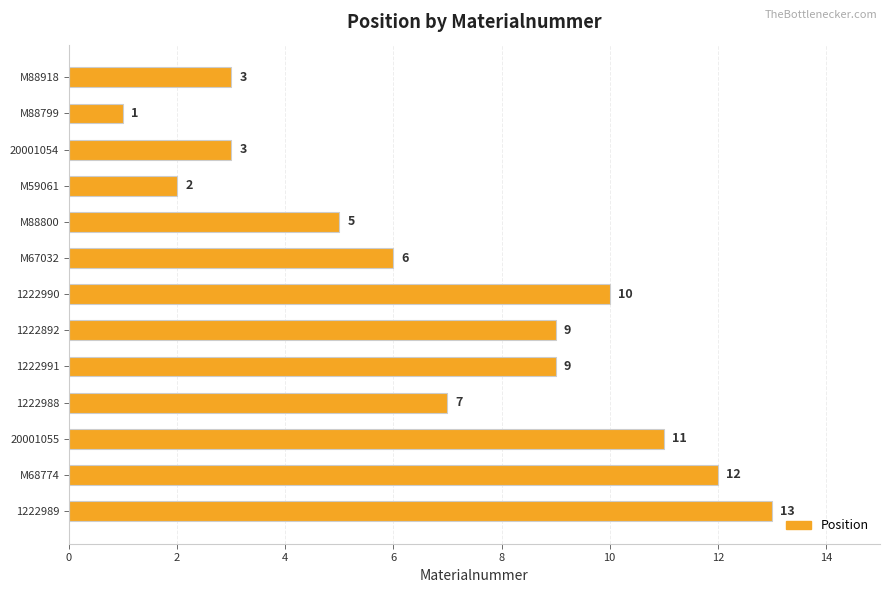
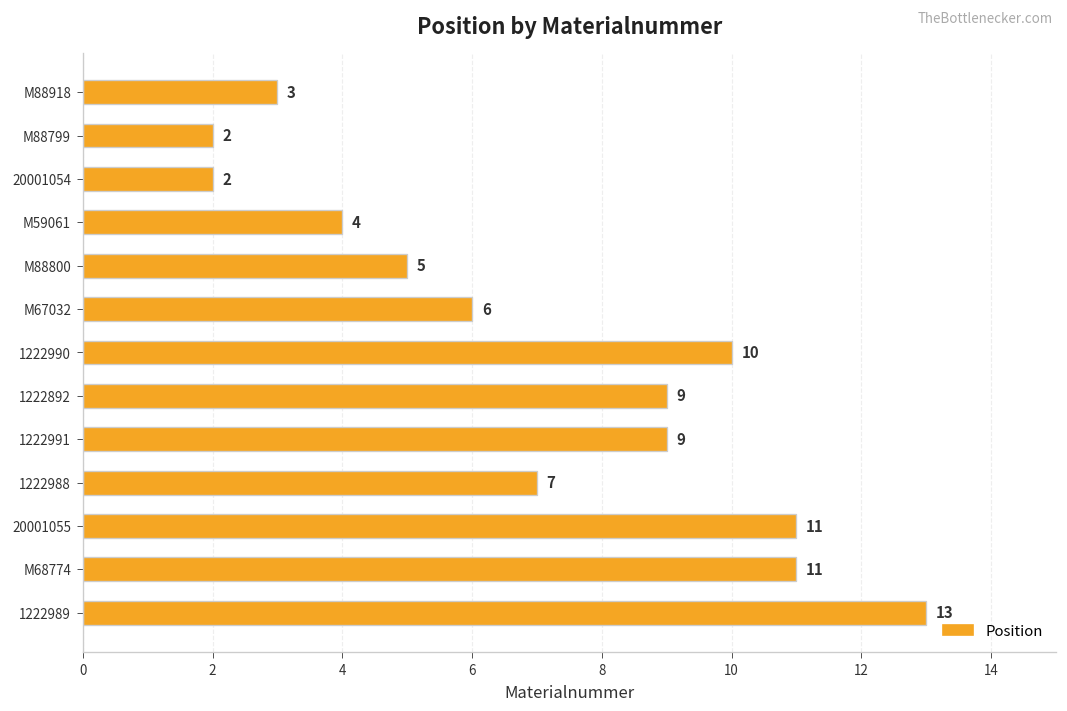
M88799: 1 -> 2
20001054: 3 -> 2
M59061: 2 -> 4
M68774: 12 -> 11
